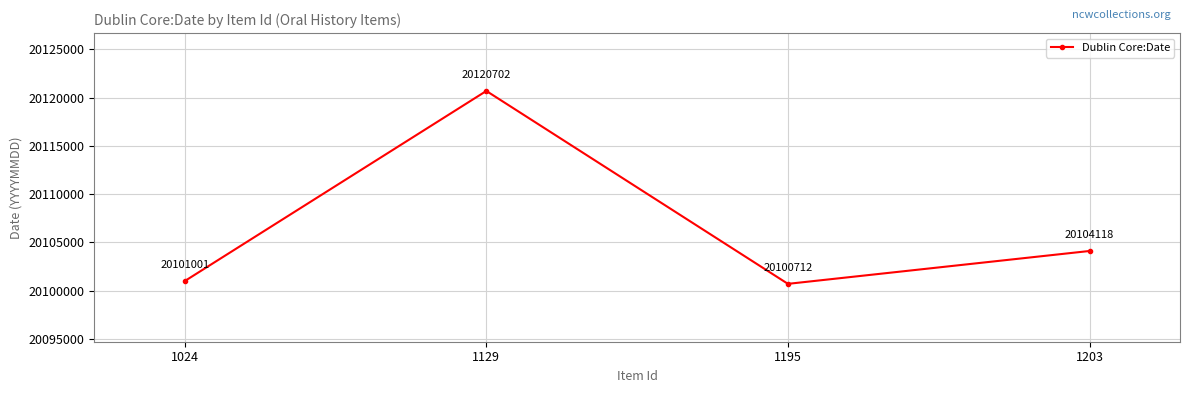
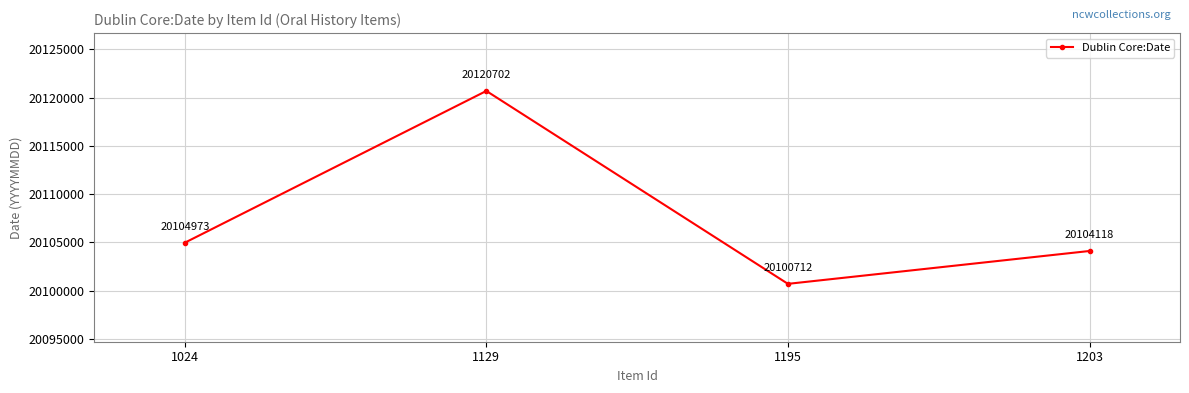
1024: 20101001 -> 20104973
